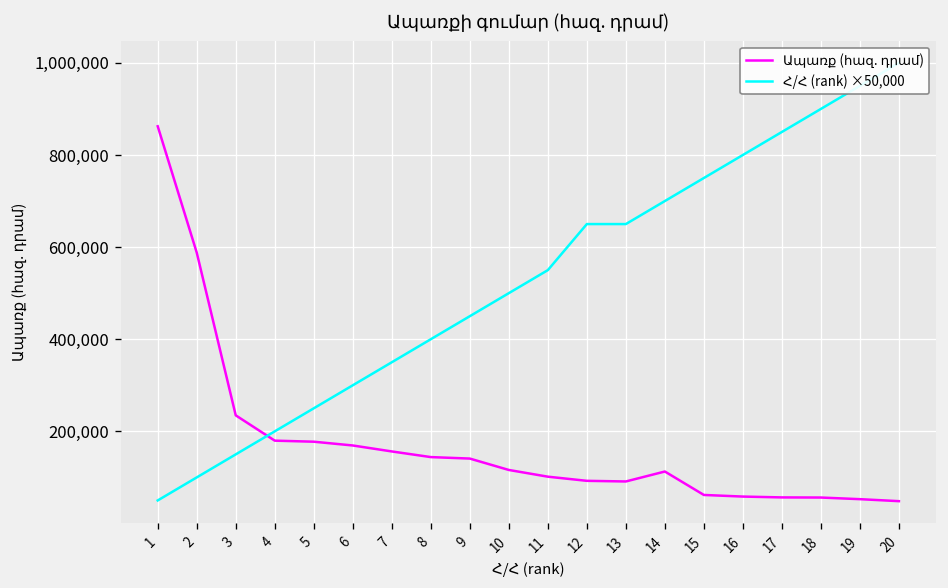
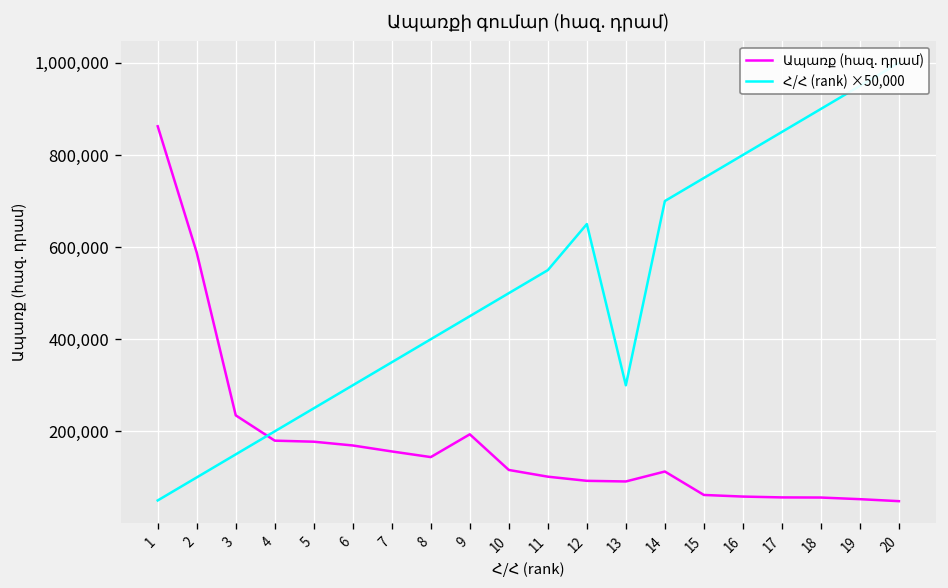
Ապառք (հազ. դրամ), 9: 140,000 -> 190,000
Հ/Հ (rank) ×50,000, 13: 650,000 -> 300,000
